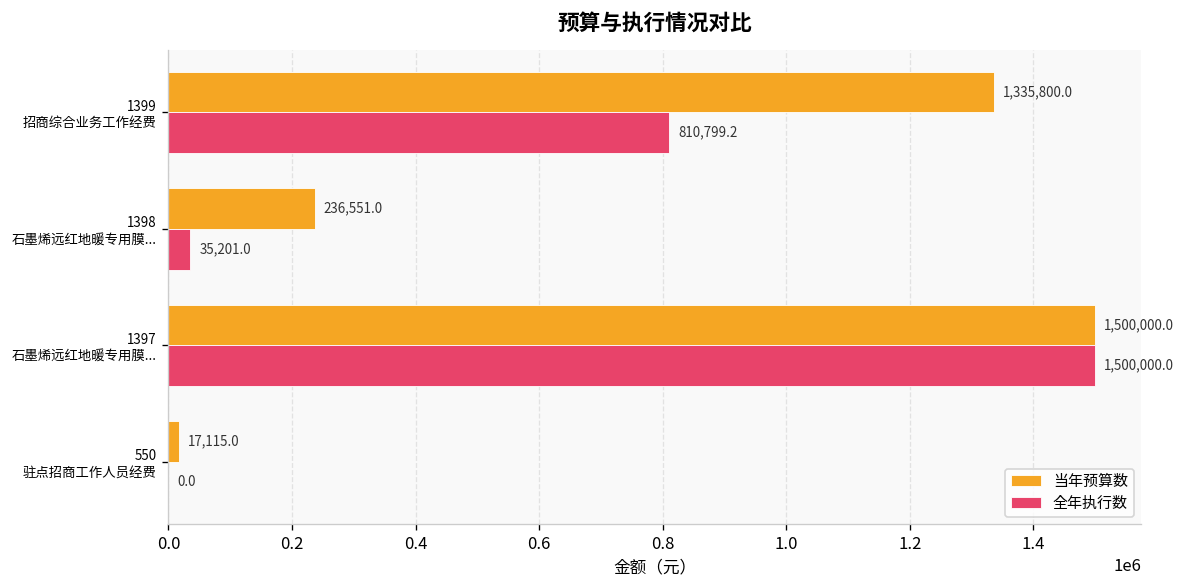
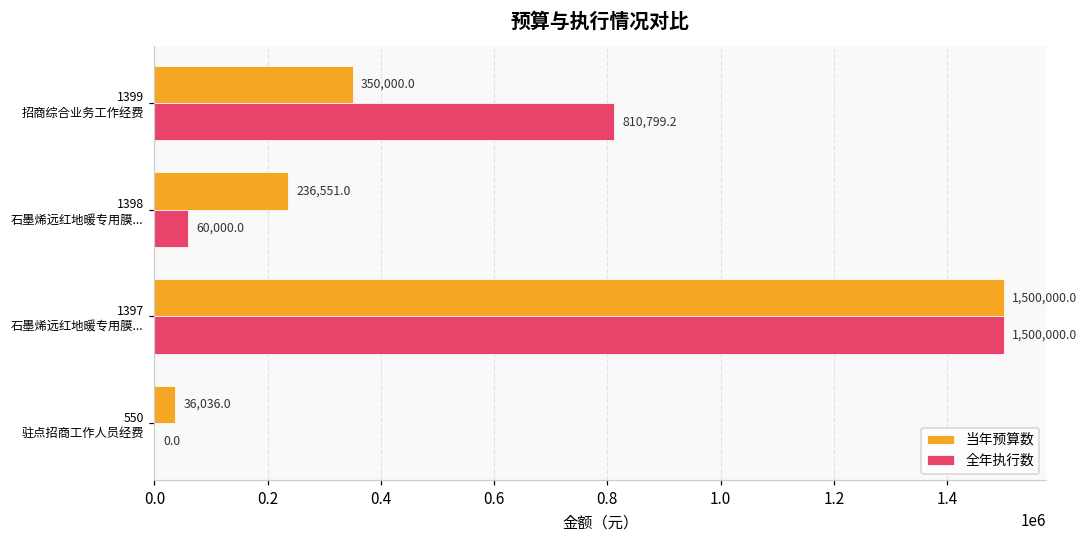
当年预算数, 1399 招商综合业务工作经费: 1,335,800.0 -> 350,000.0
全年执行数, 1398 石墨烯远红地暖专用膜...: 35,201.0 -> 60,000.0
当年预算数, 550 驻点招商工作人员经费: 17,115.0 -> 36,036.0
